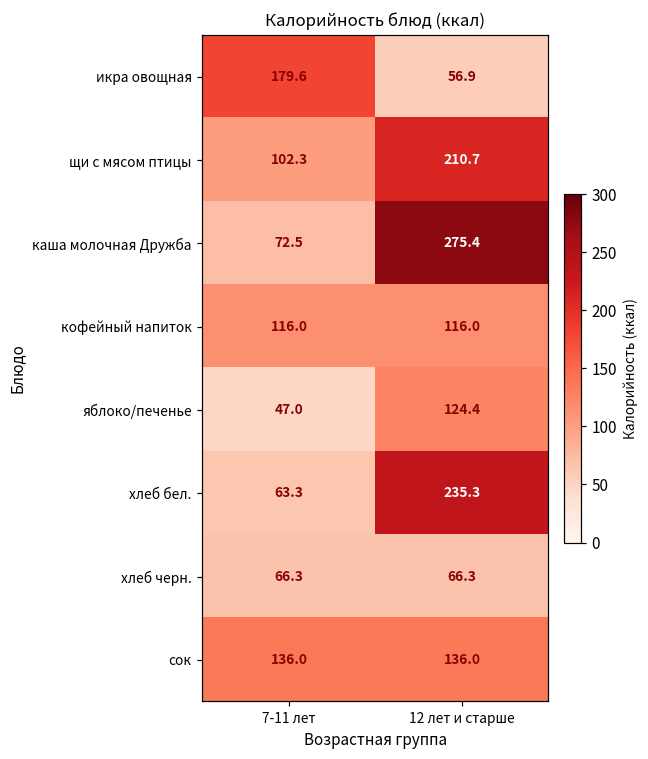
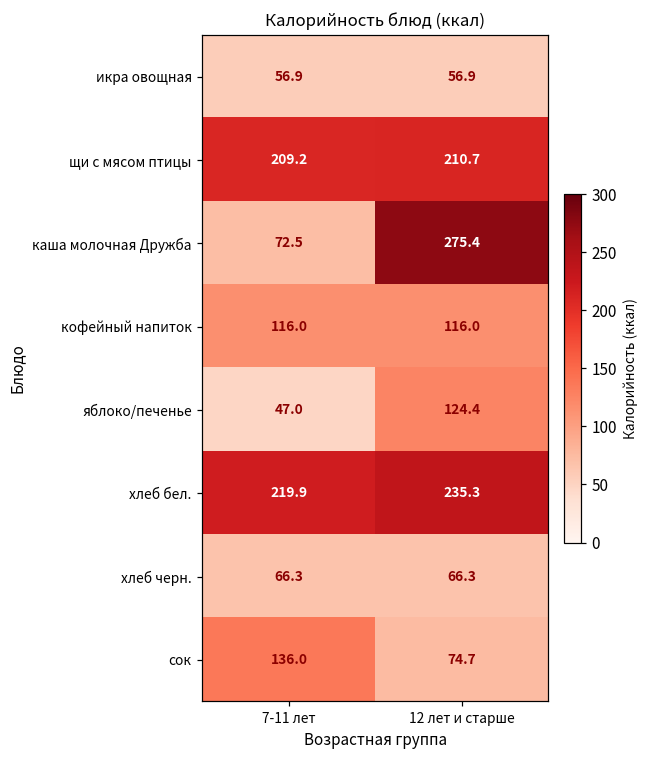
икра овощная, 7-11 лет: 179.6 -> 56.9
щи с мясом птицы, 7-11 лет: 102.3 -> 209.2
хлеб бел., 7-11 лет: 63.3 -> 219.9
сок, 12 лет и старше: 136.0 -> 74.7
